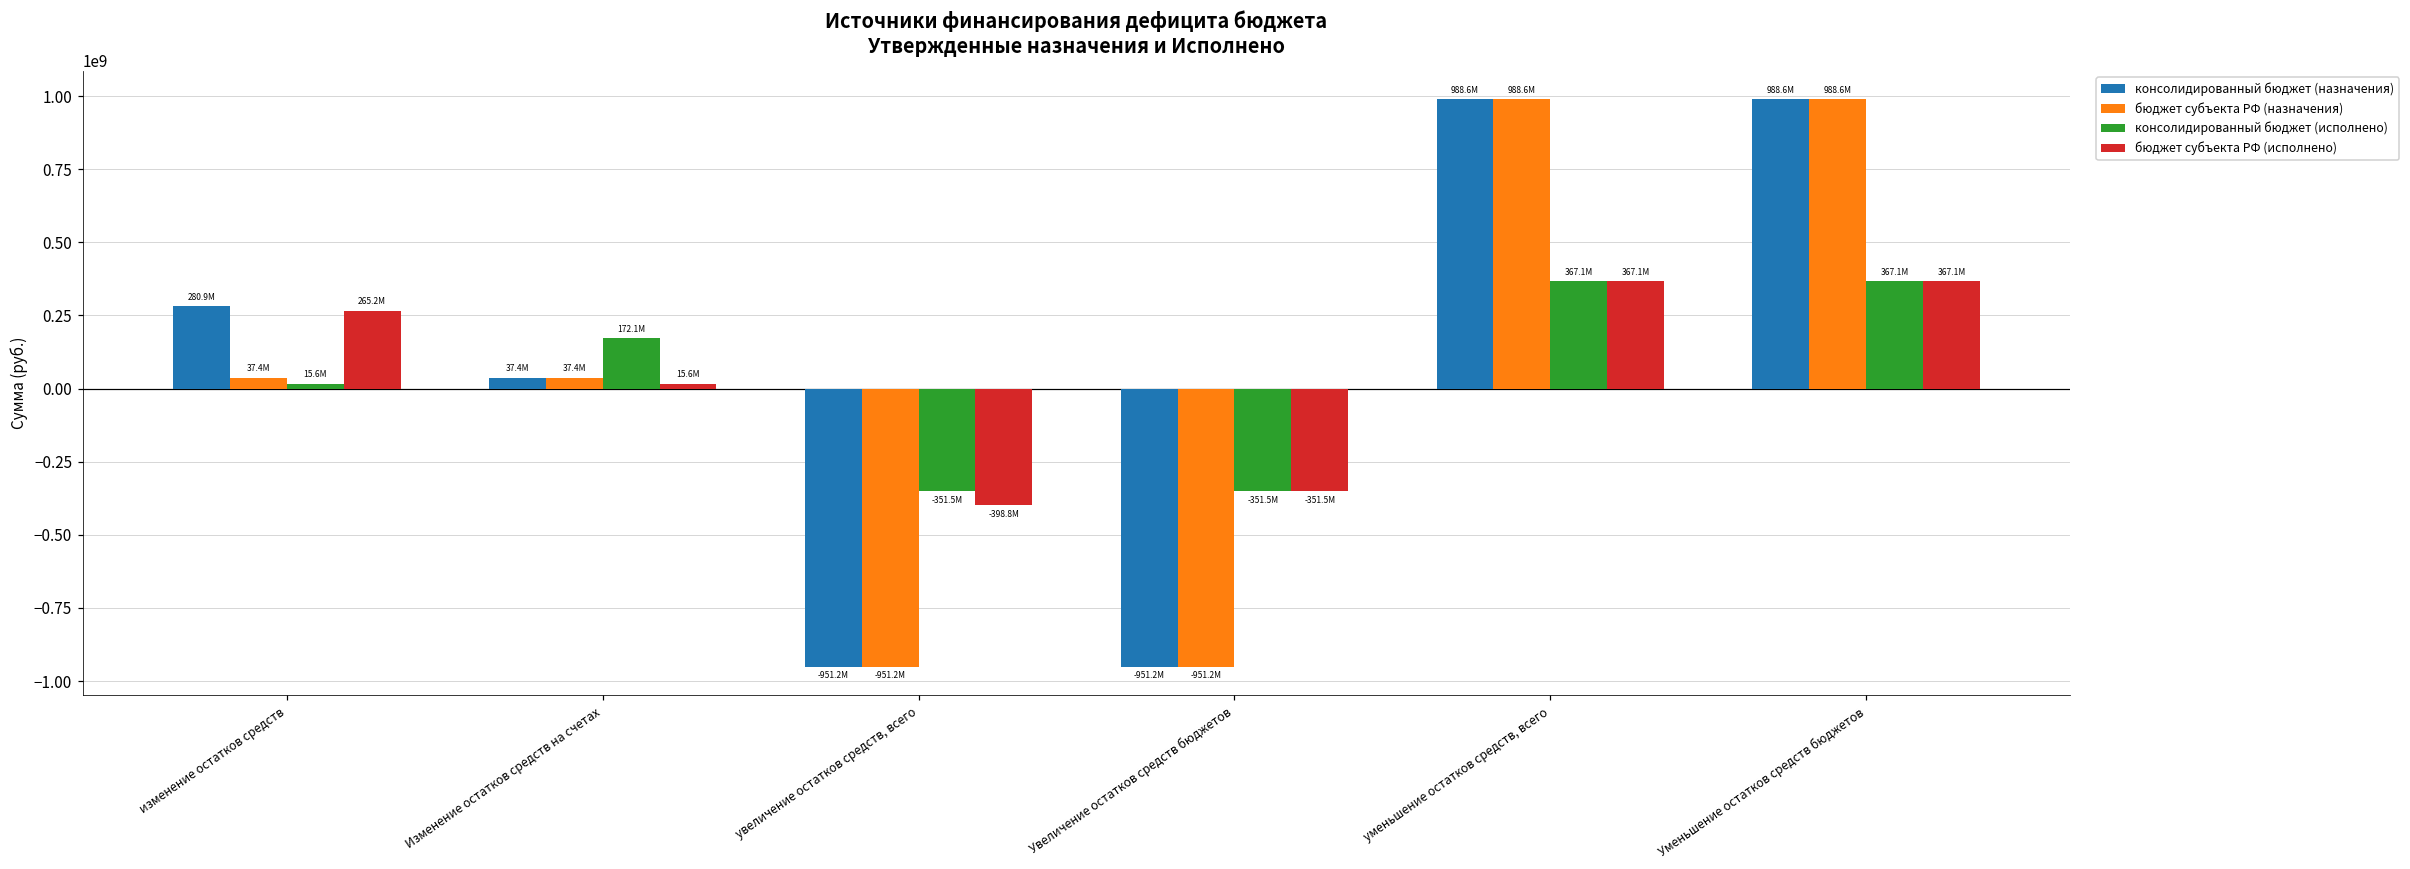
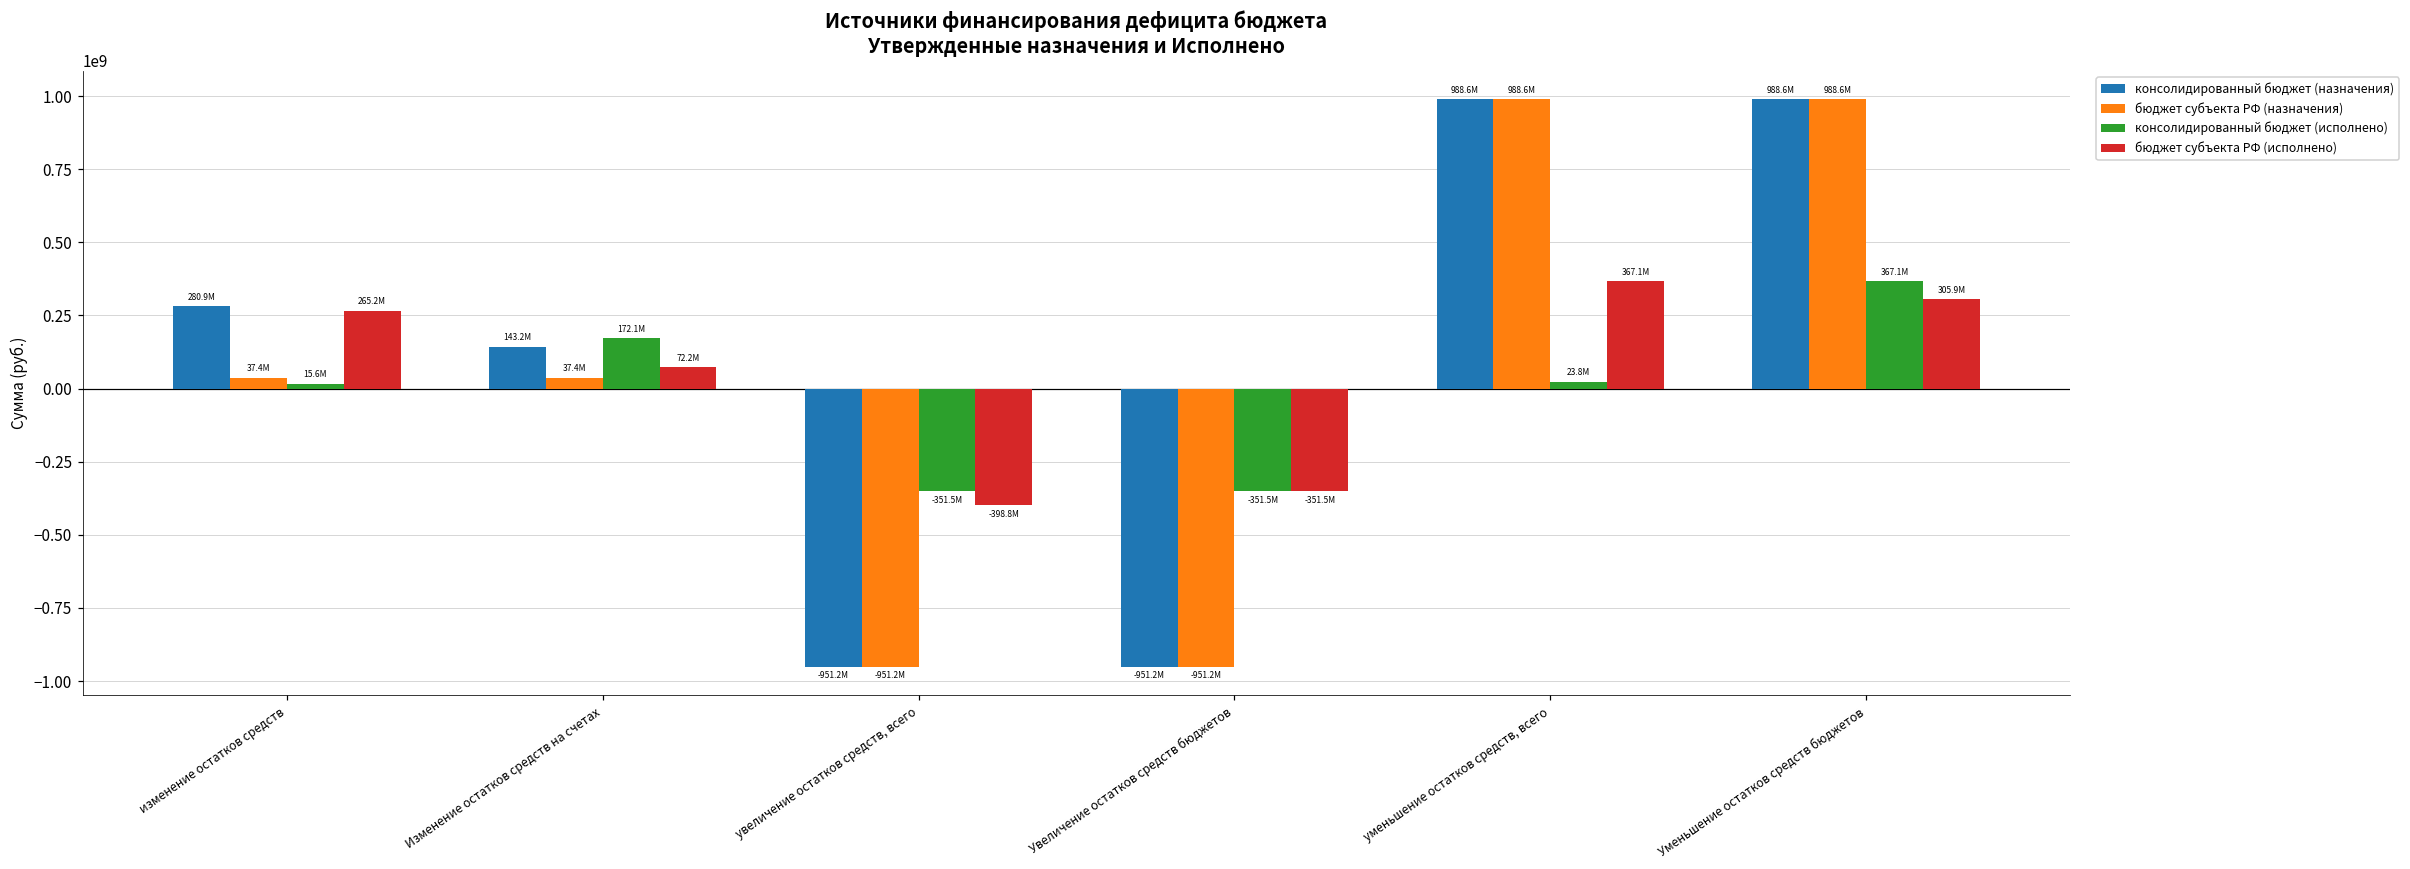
консолидированный бюджет (назначения), Изменение остатков средств на счетах: 37.4M -> 143.2M
бюджет субъекта РФ (исполнено), Изменение остатков средств на счетах: 15.6M -> 72.2M
консолидированный бюджет (исполнено), уменьшение остатков средств, всего: 367.1M -> 23.8M
бюджет субъекта РФ (исполнено), Уменьшение остатков средств бюджетов: 367.1M -> 305.9M
